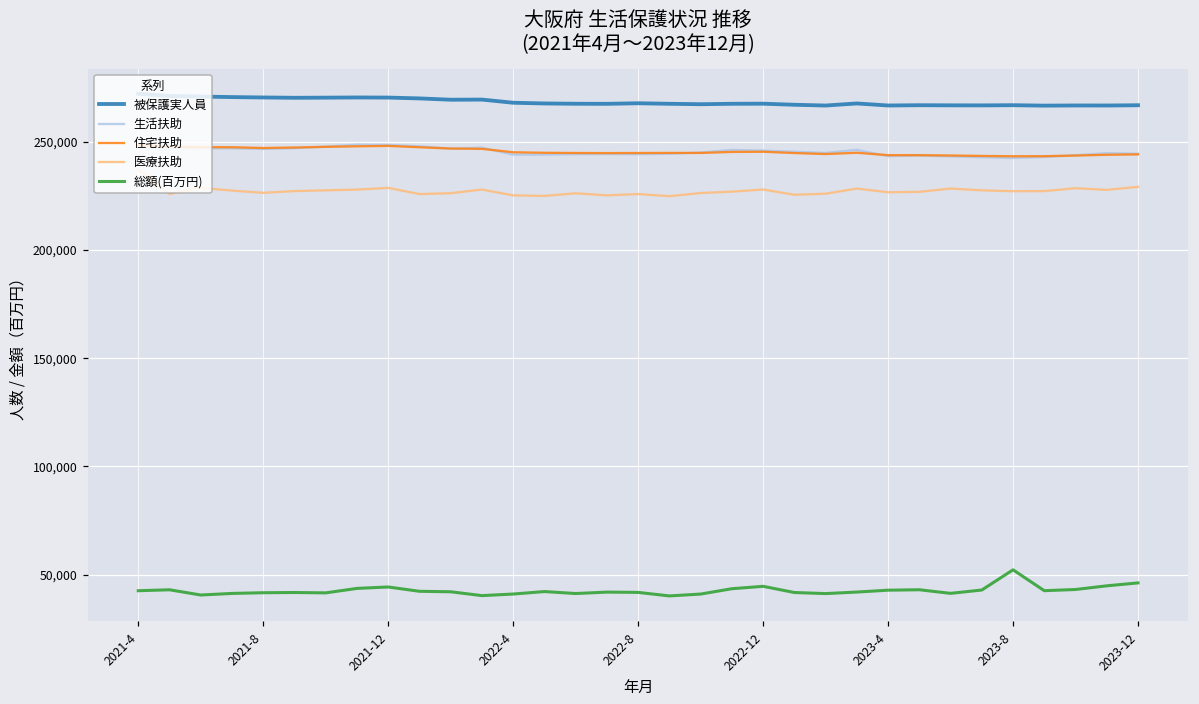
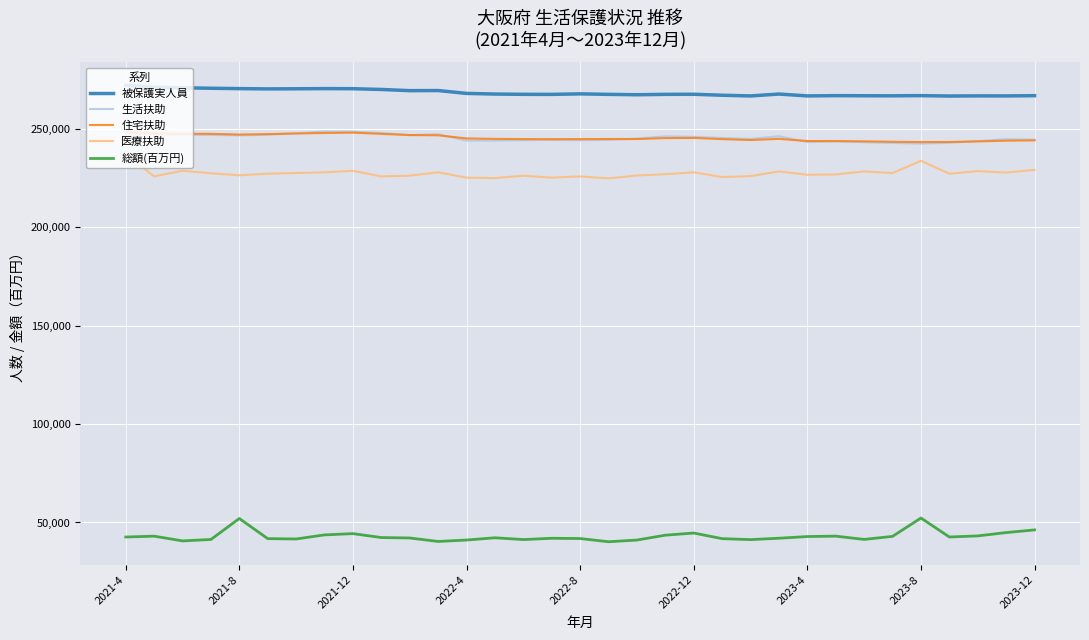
総額(百万円), 2021-8: 42,000 -> 52,000
医療扶助, 2023-8: 227,000 -> 234,000
